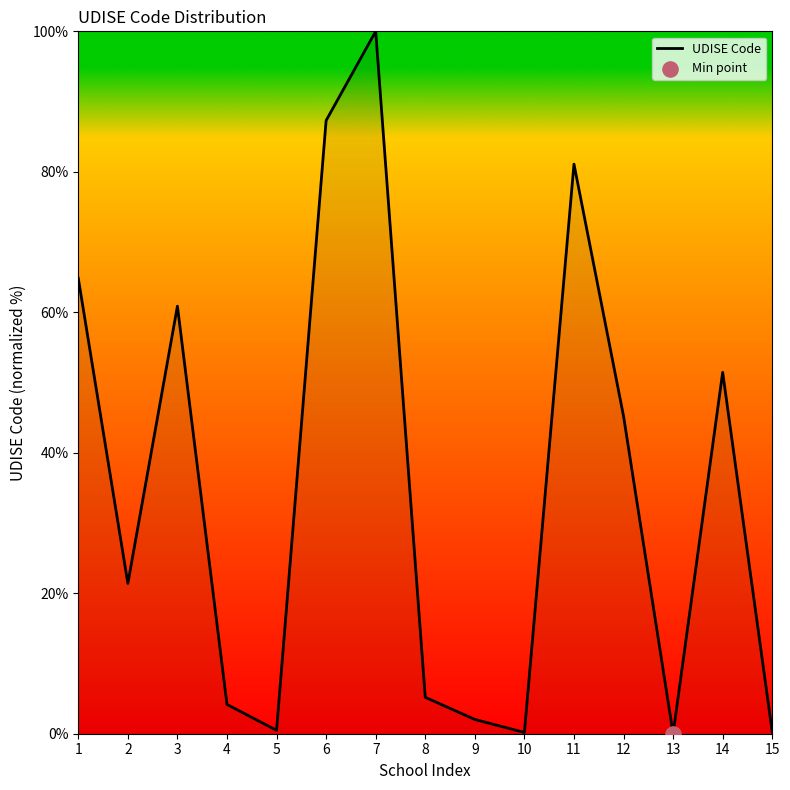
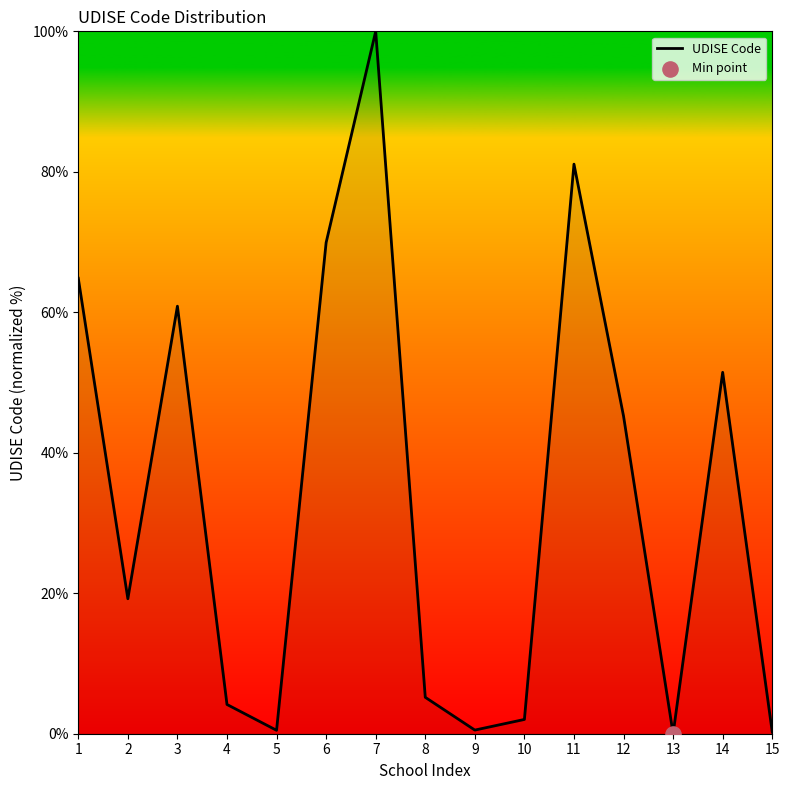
UDISE Code, 2: 21% -> 19%
UDISE Code, 6: 87% -> 70%
UDISE Code, 9: 2% -> 1%
UDISE Code, 10: 0% -> 2%
